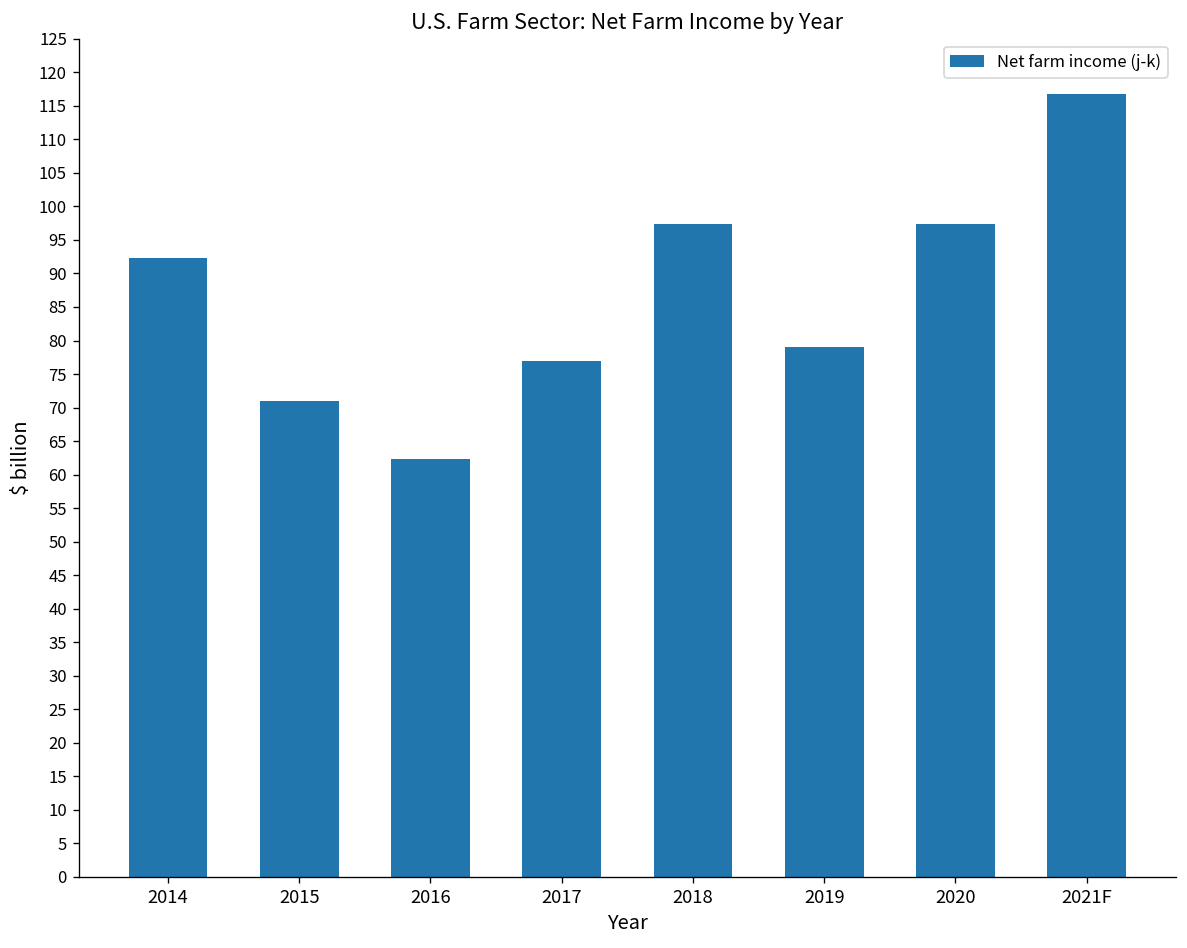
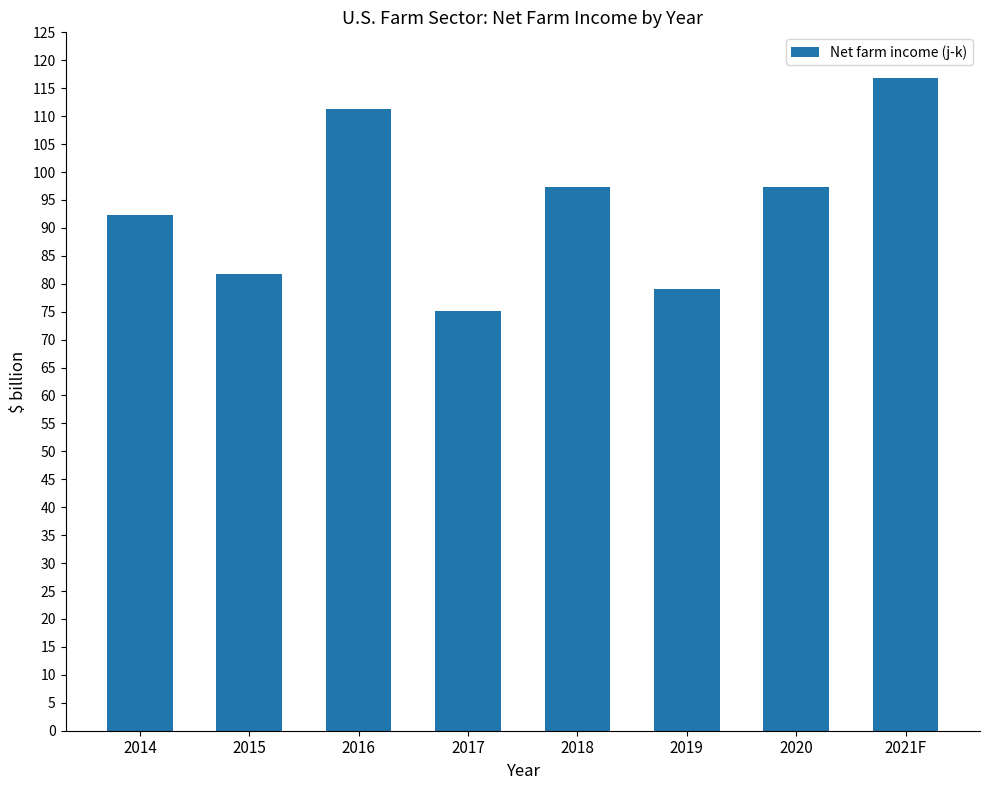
2015: 71 -> 82
2016: 62 -> 111
2017: 77 -> 75
